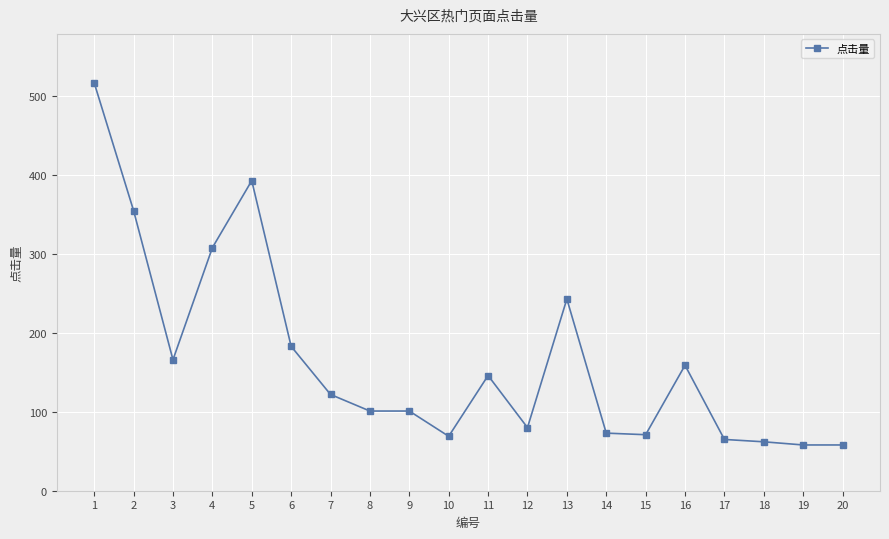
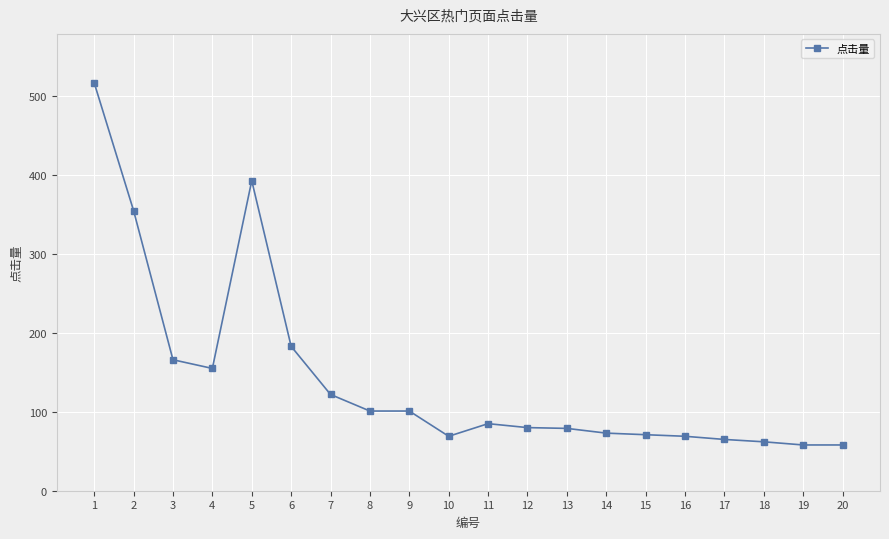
4: 310 -> 160
11: 150 -> 90
13: 240 -> 80
16: 160 -> 70
